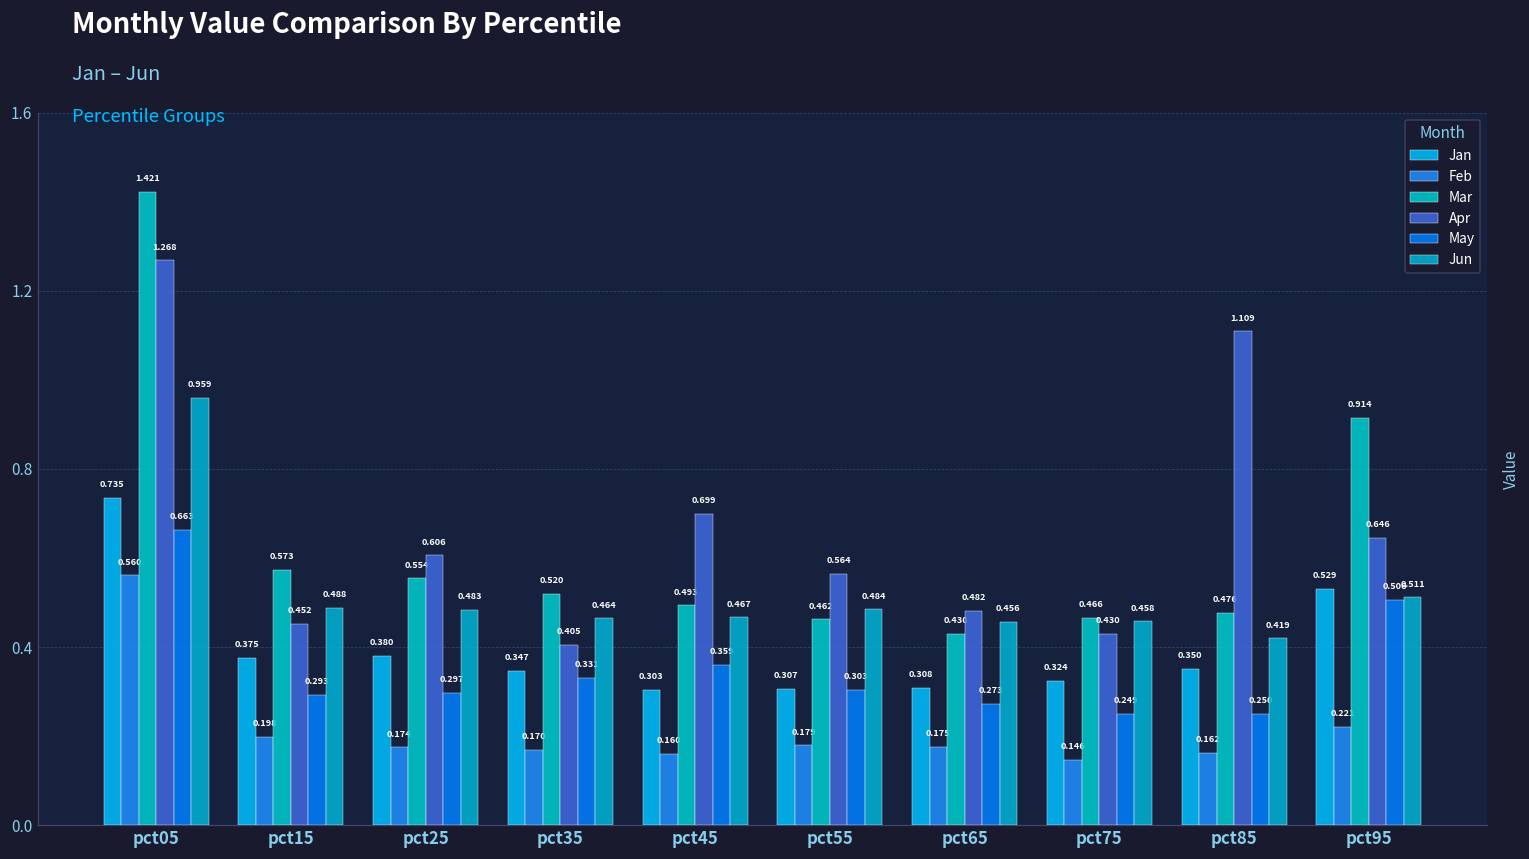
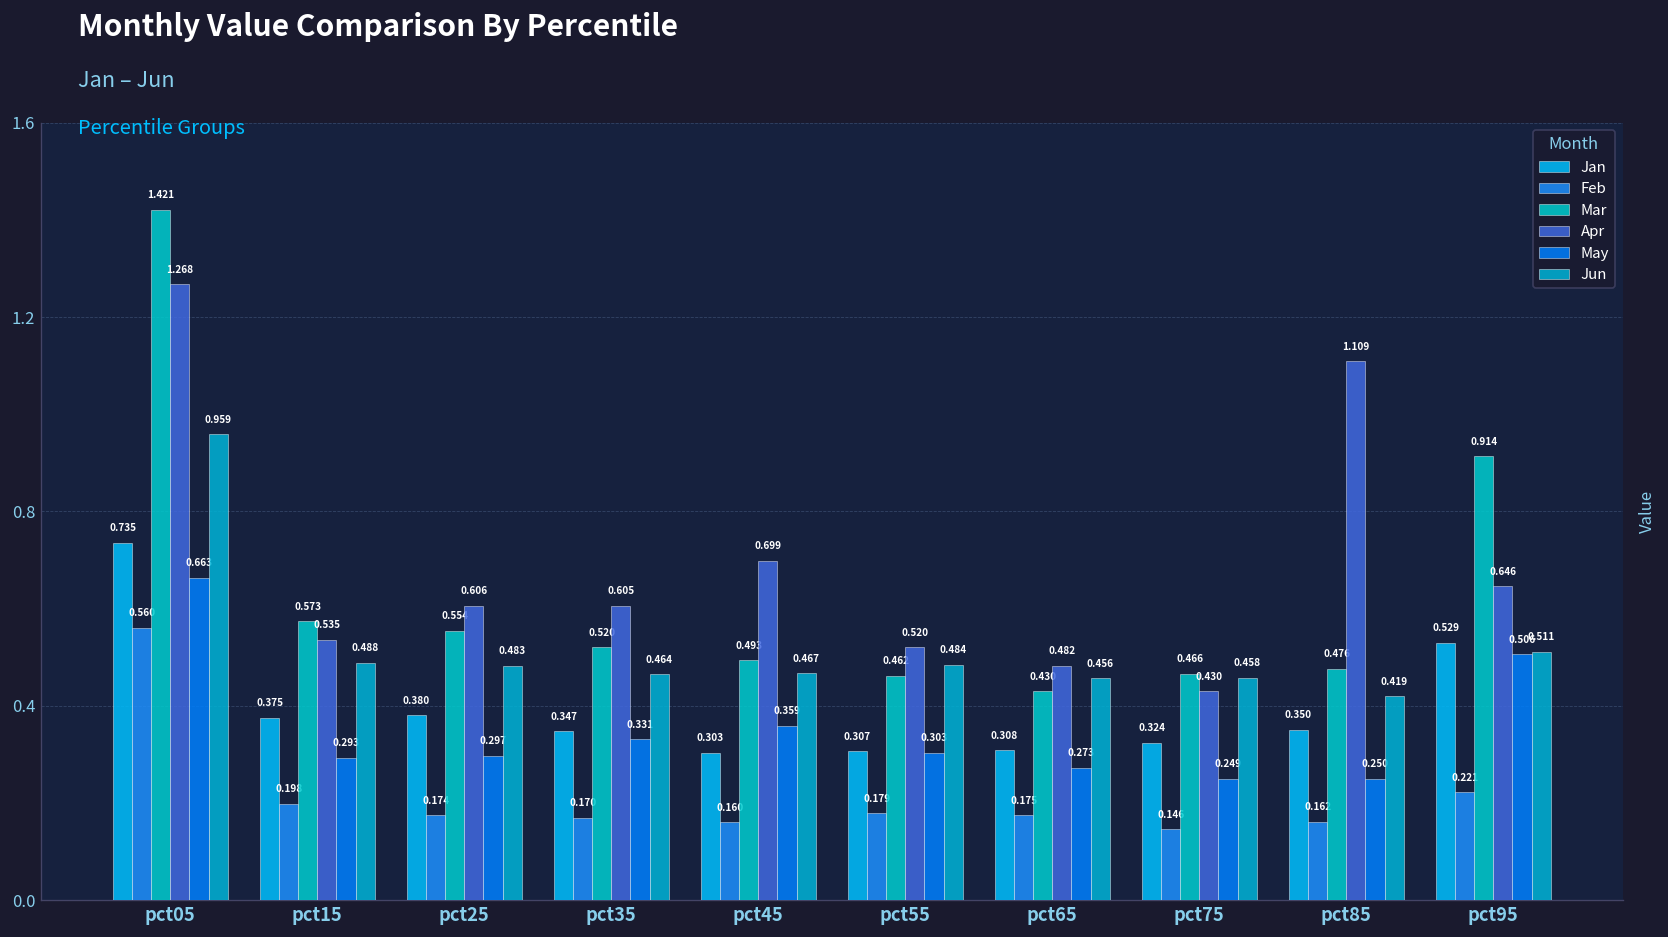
Apr, pct15: 0.452 -> 0.535
Apr, pct35: 0.405 -> 0.605
Apr, pct55: 0.564 -> 0.520
